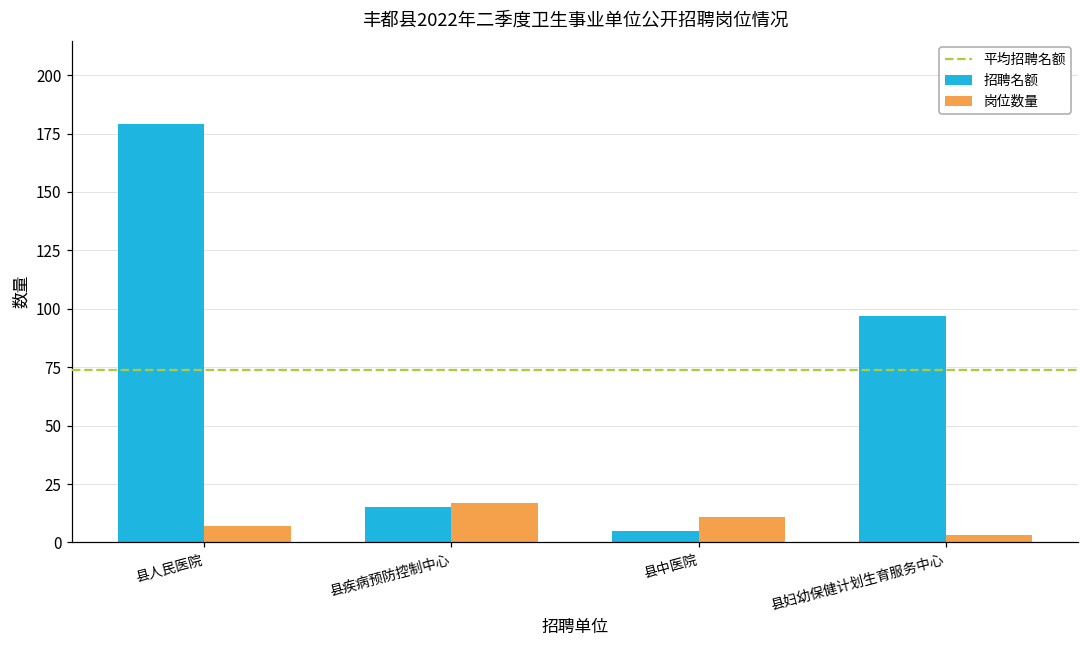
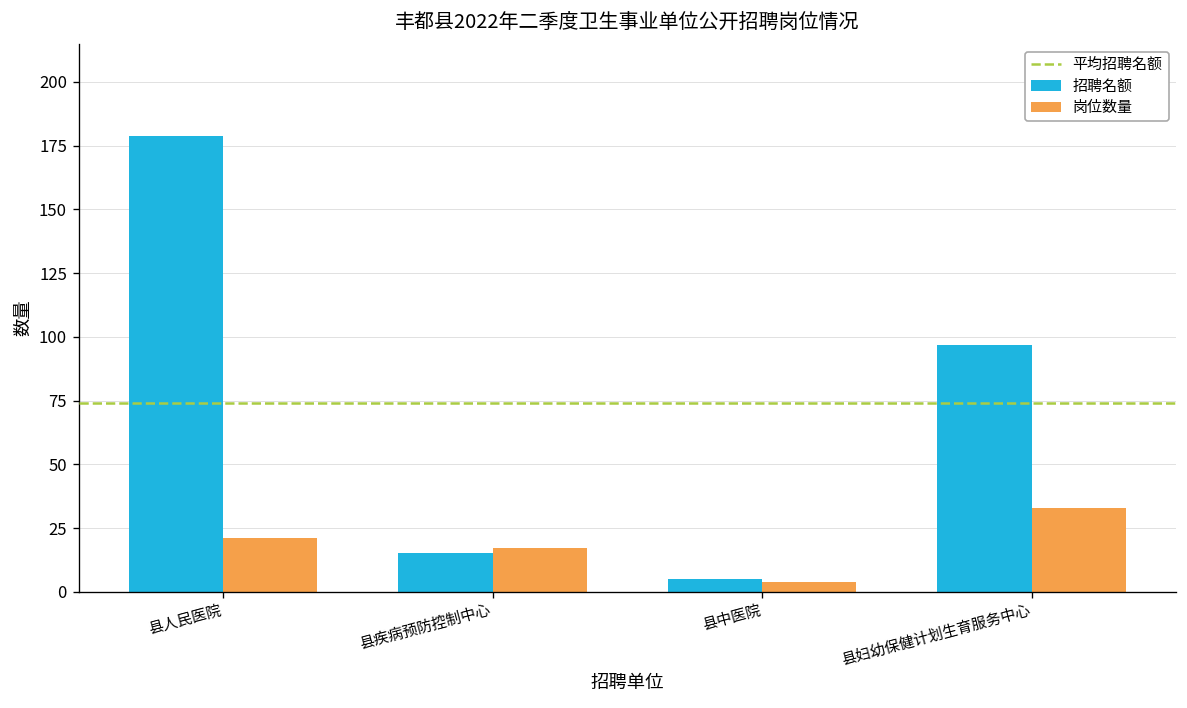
岗位数量, 县人民医院: 7 -> 21
岗位数量, 县中医院: 11 -> 4
岗位数量, 县妇幼保健计划生育服务中心: 3 -> 33
